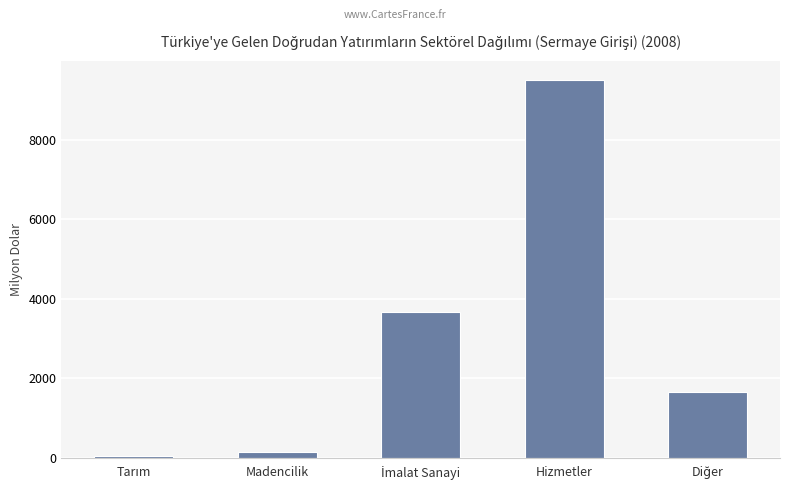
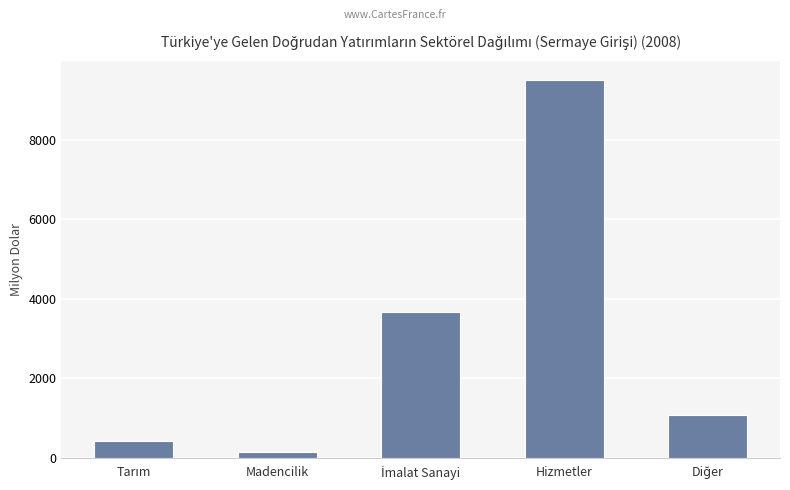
Tarım: 0 -> 400
Diğer: 1700 -> 1100
